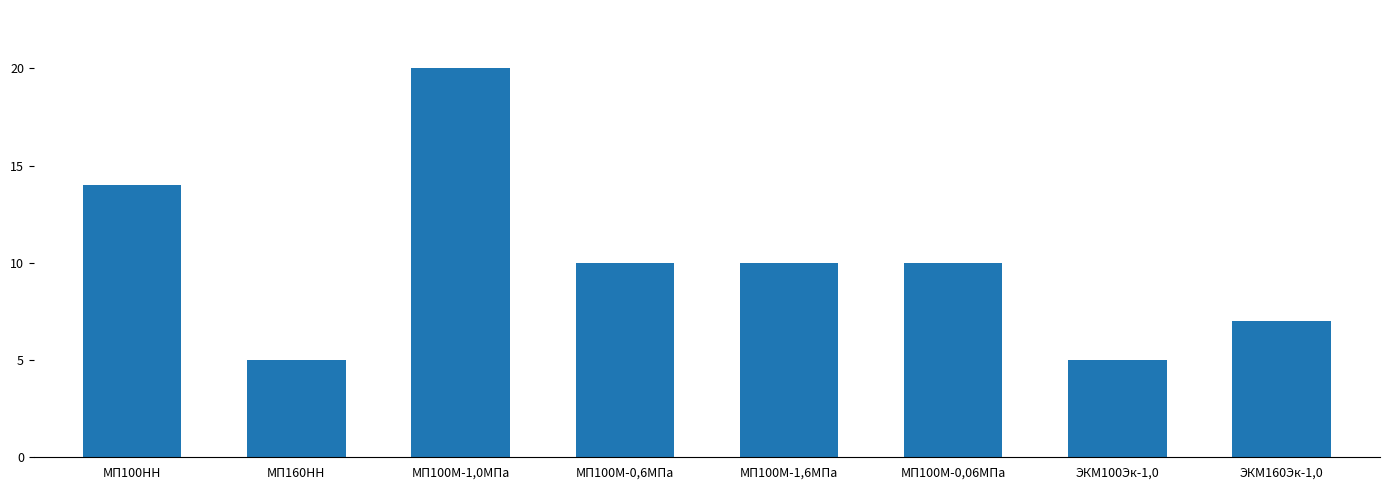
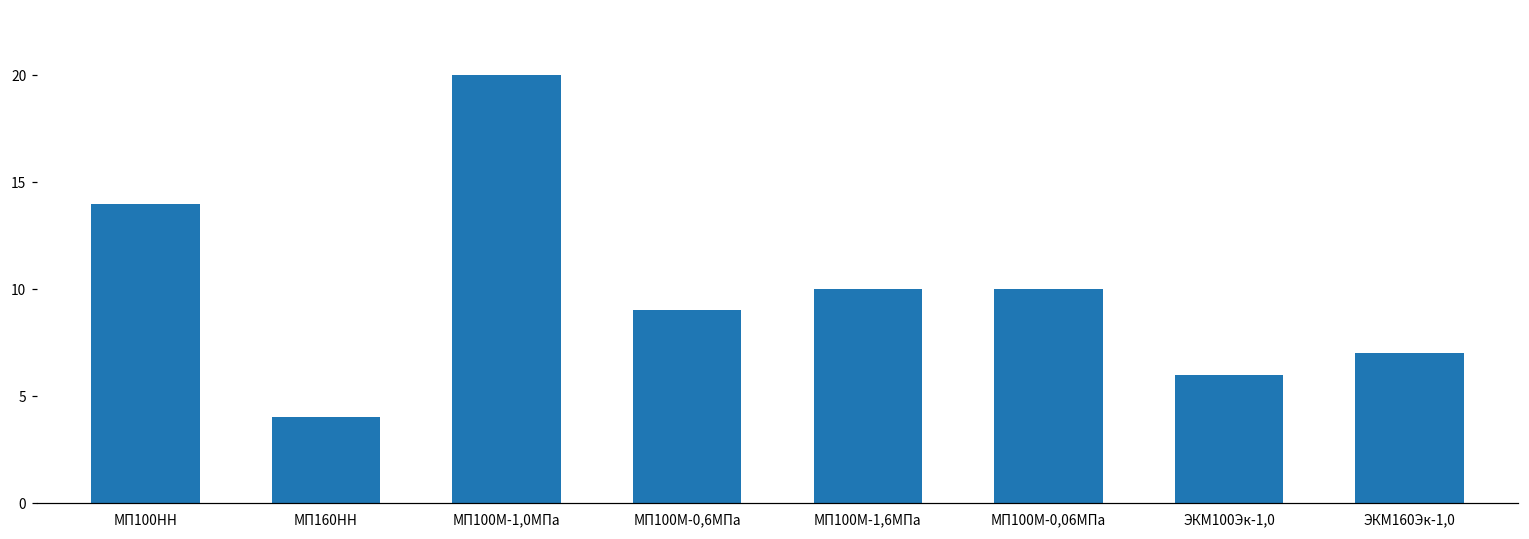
МП160НН: 5 -> 4
МП100М-0,6МПа: 10 -> 9
ЭКМ100Эк-1,0: 5 -> 6
